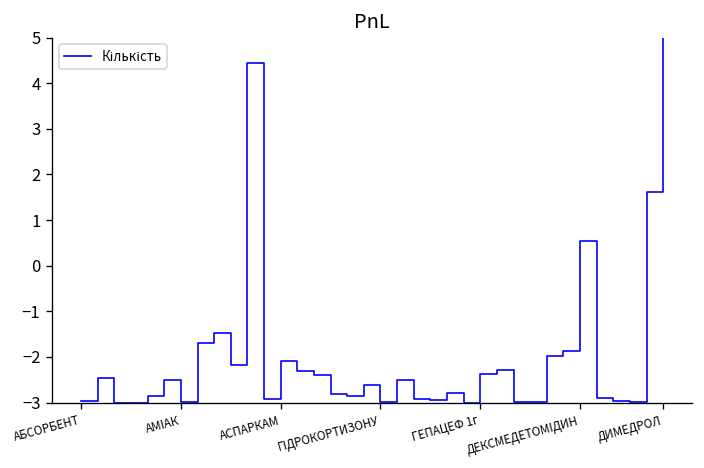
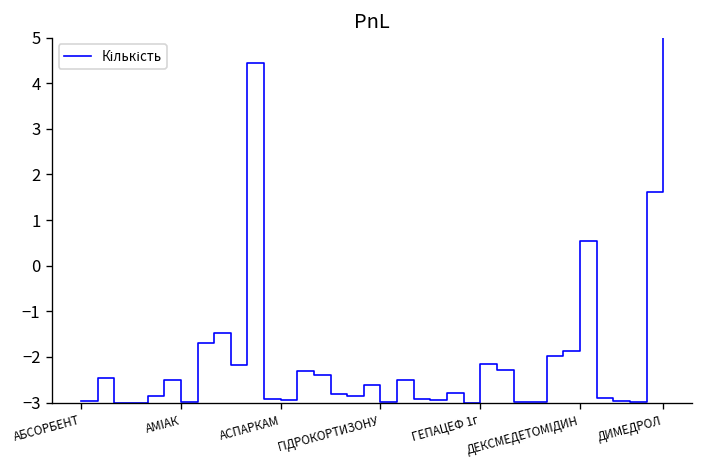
АСПАРКАМ: -2.1 -> -2.9
ГЕПАЦЕФ 1г: -2.4 -> -2.2
